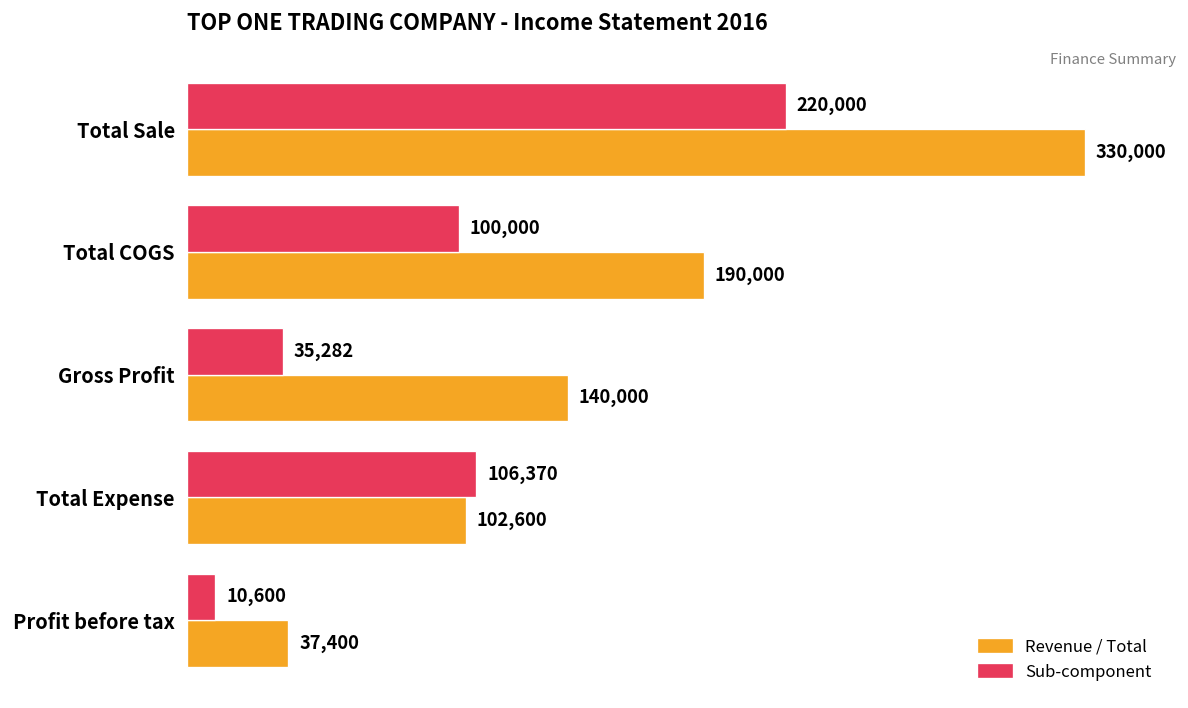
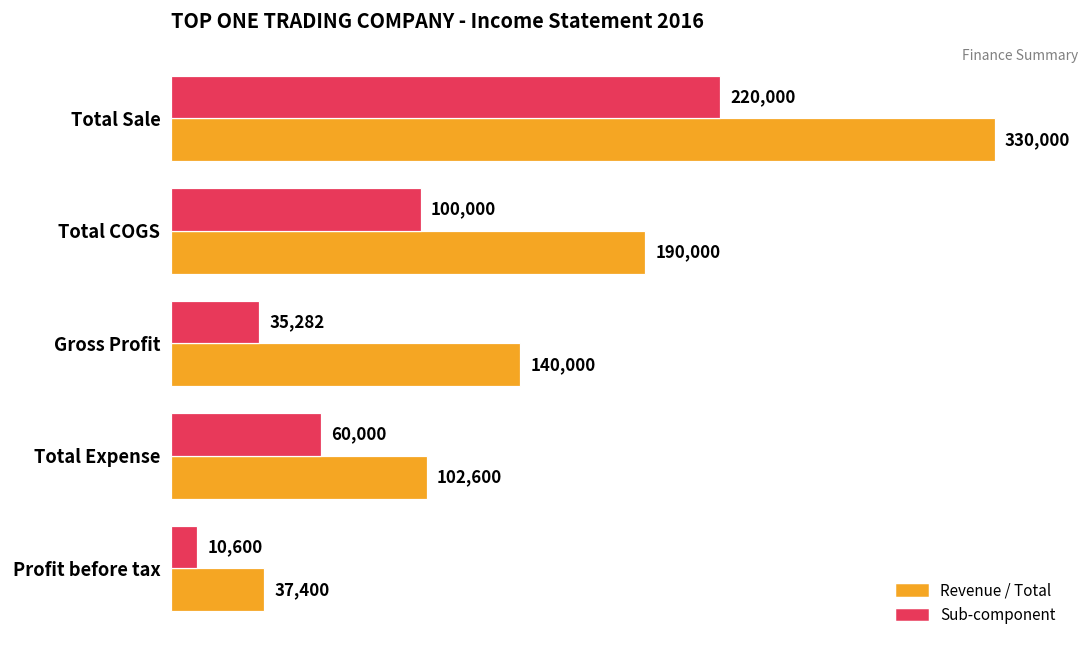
Sub-component, Total Expense: 106,370 -> 60,000
